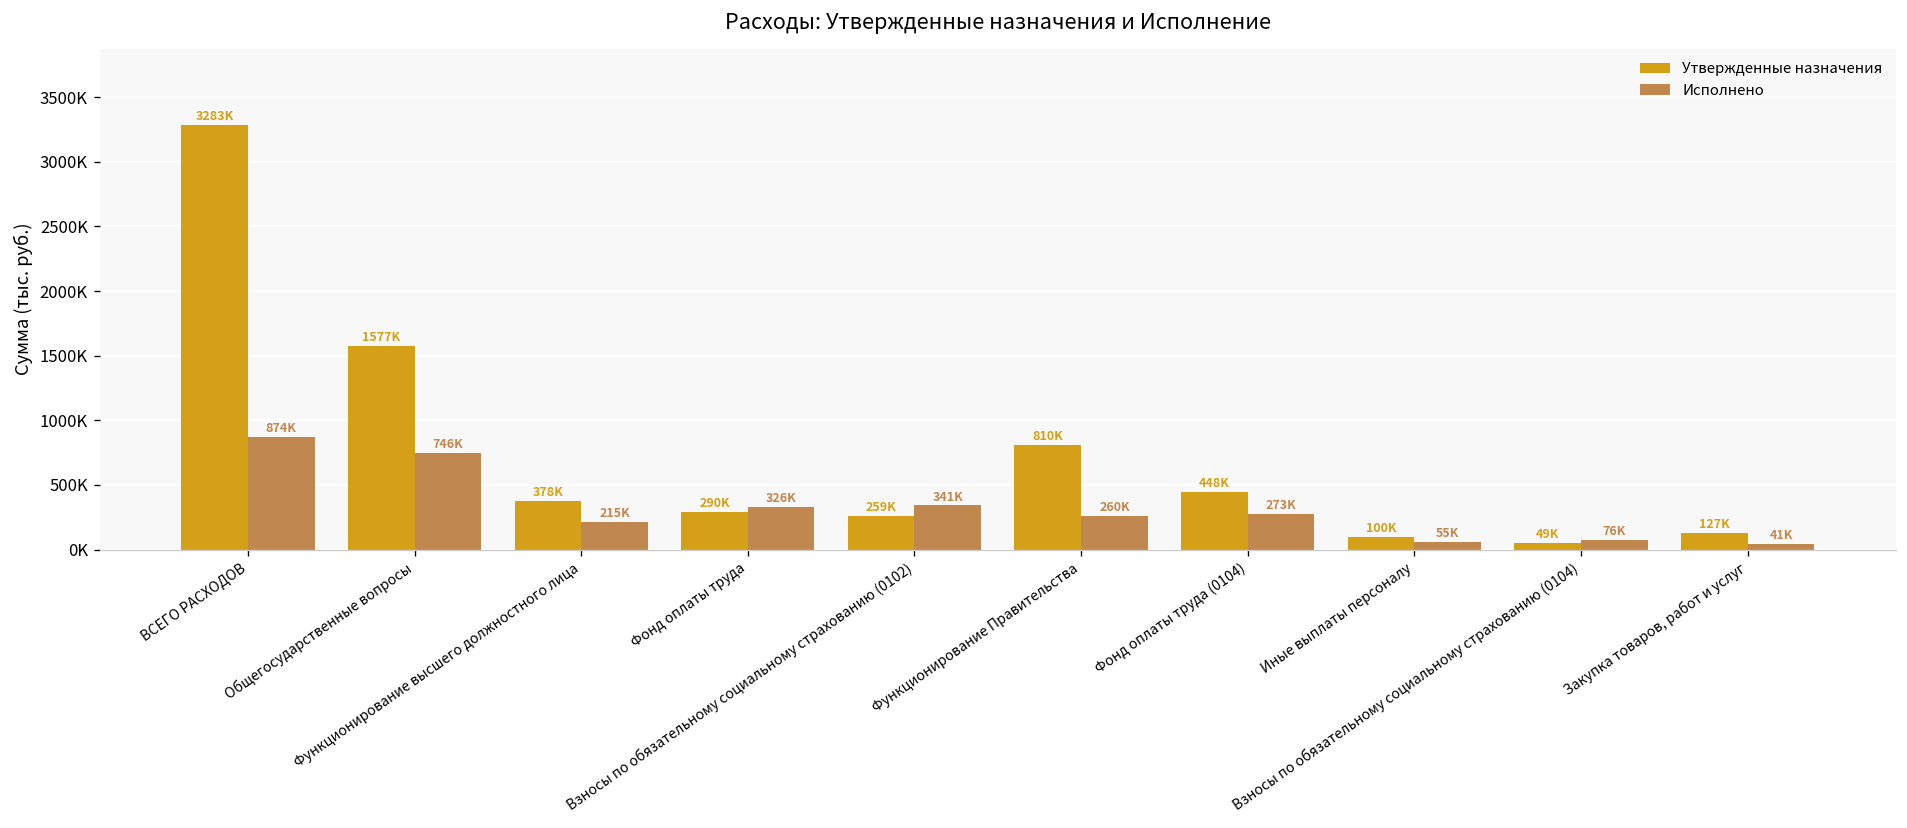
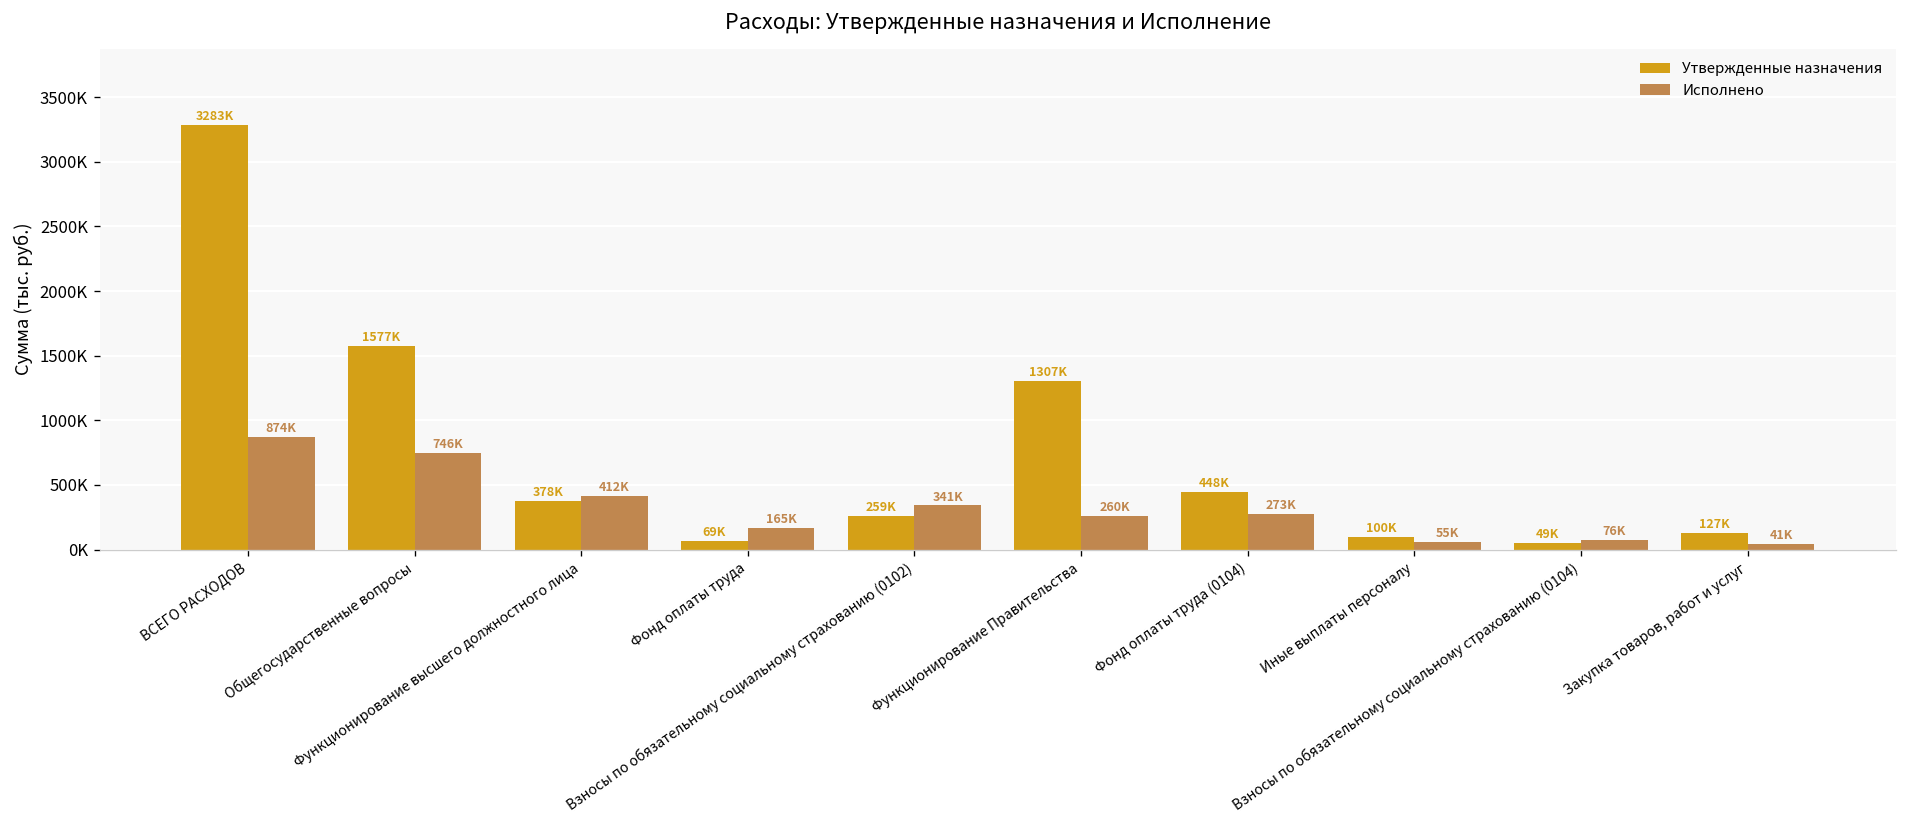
Исполнено, Функционирование высшего должностного лица: 215K -> 412K
Утвержденные назначения, Фонд оплаты труда: 290K -> 69K
Исполнено, Фонд оплаты труда: 326K -> 165K
Утвержденные назначения, Функционирование Правительства: 810K -> 1307K
